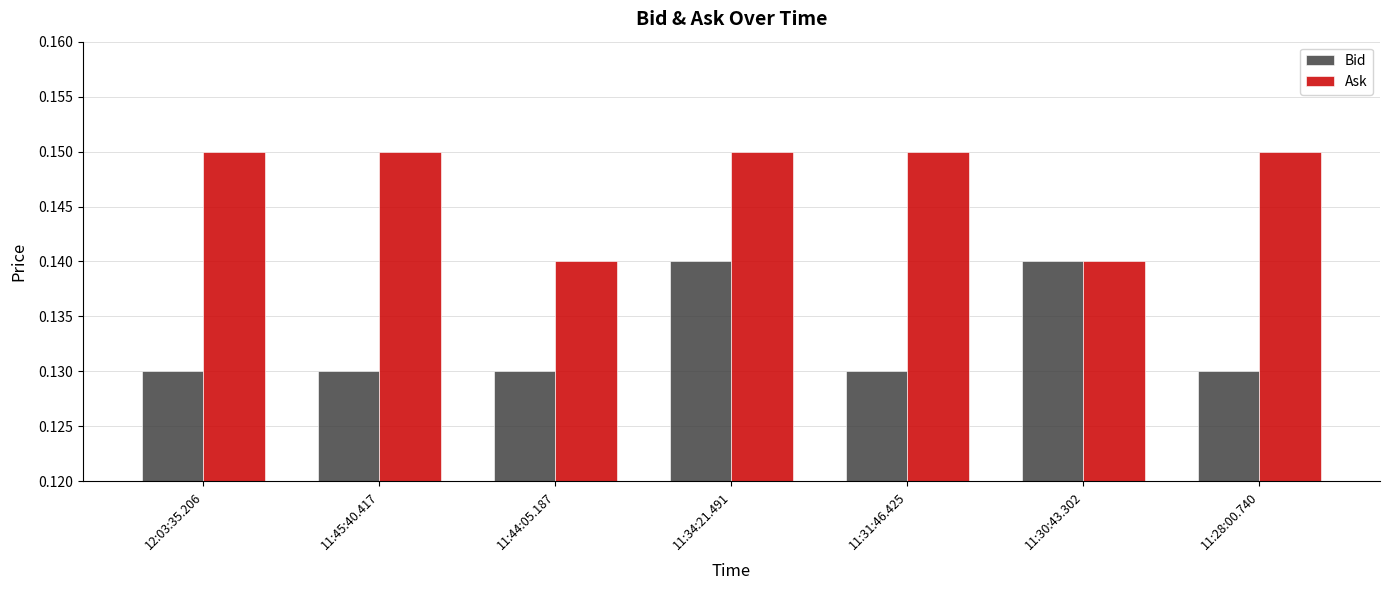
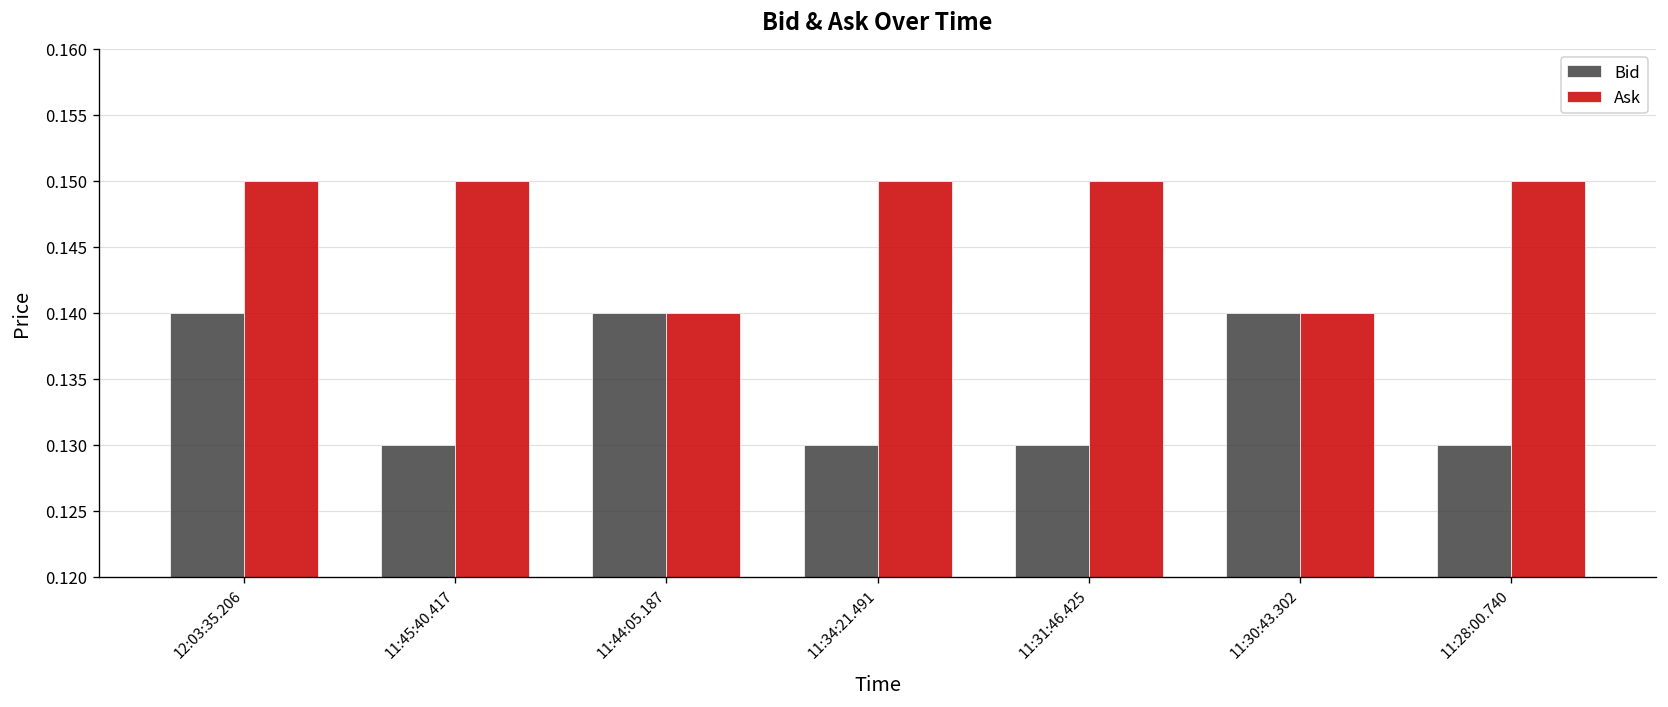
Bid, 12:03:35.206: 0.13 -> 0.14
Bid, 11:44:05.187: 0.13 -> 0.14
Bid, 11:34:21.491: 0.14 -> 0.13
